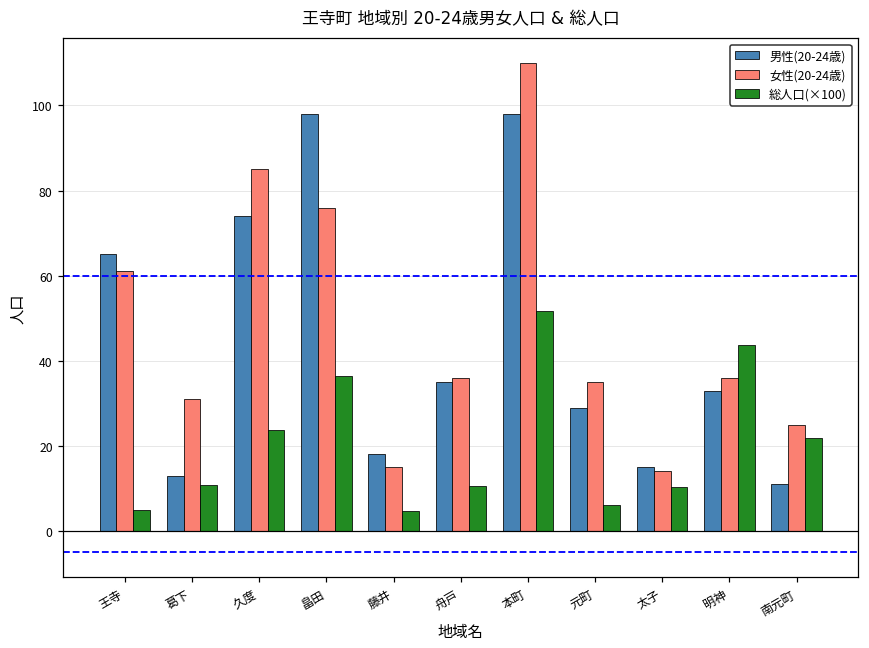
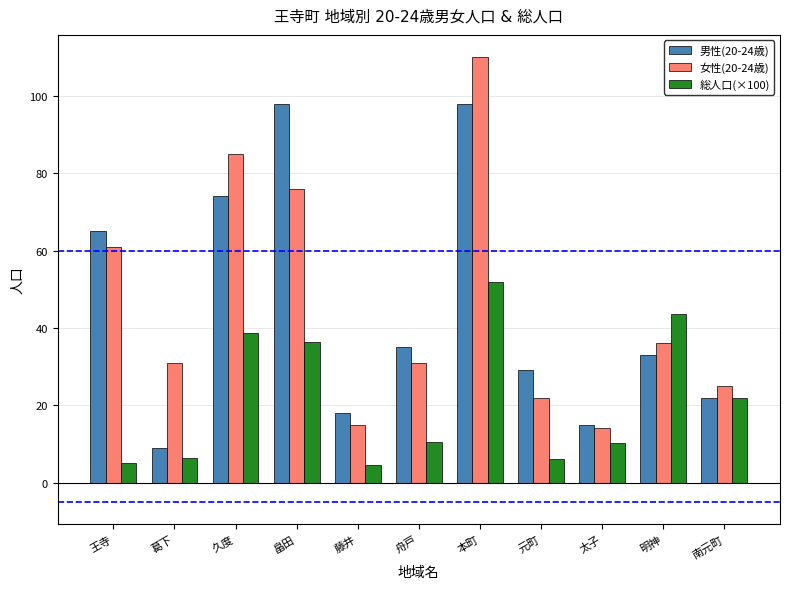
男性(20-24歳), 葛下: 13 -> 9
総人口(×100), 葛下: 11 -> 6
総人口(×100), 久度: 24 -> 39
女性(20-24歳), 舟戸: 36 -> 31
女性(20-24歳), 元町: 35 -> 22
男性(20-24歳), 南元町: 11 -> 22
